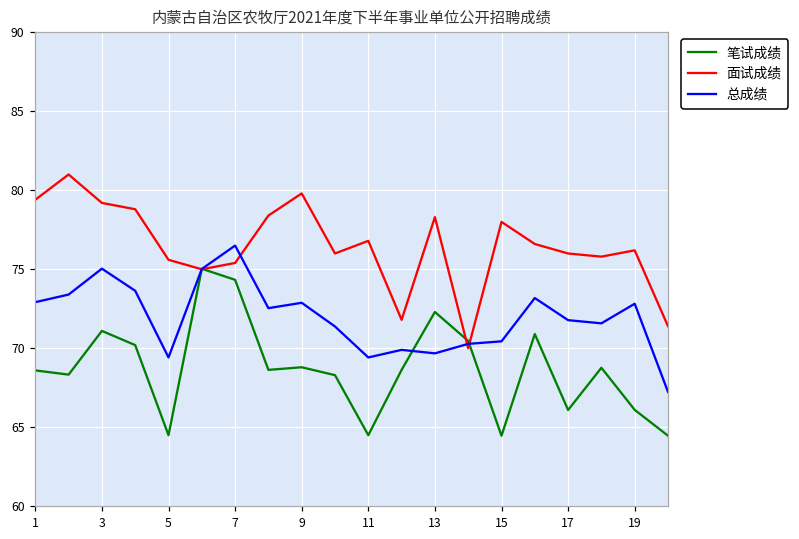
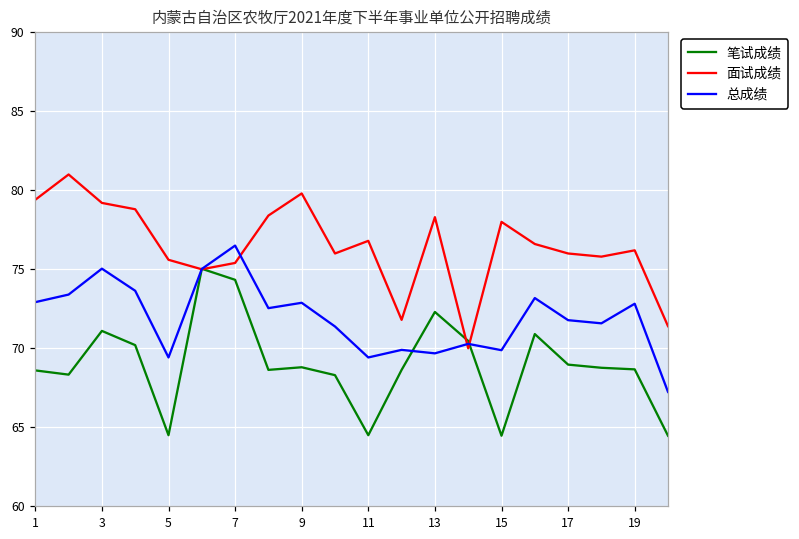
总成绩, 15: 70.4 -> 69.9
笔试成绩, 17: 66.1 -> 69.0
笔试成绩, 19: 66.1 -> 68.7
